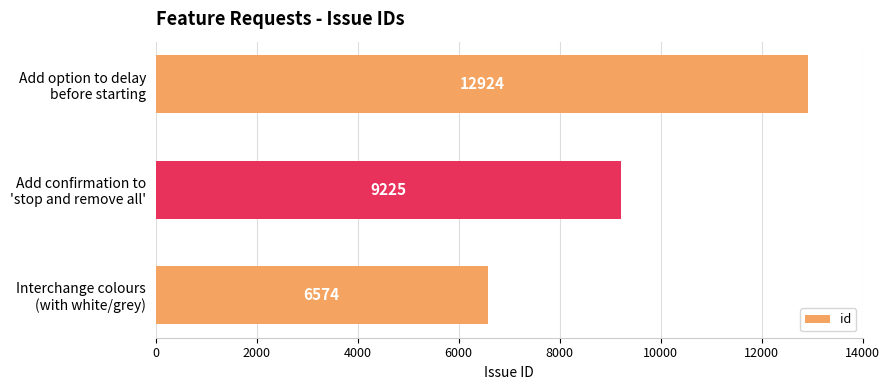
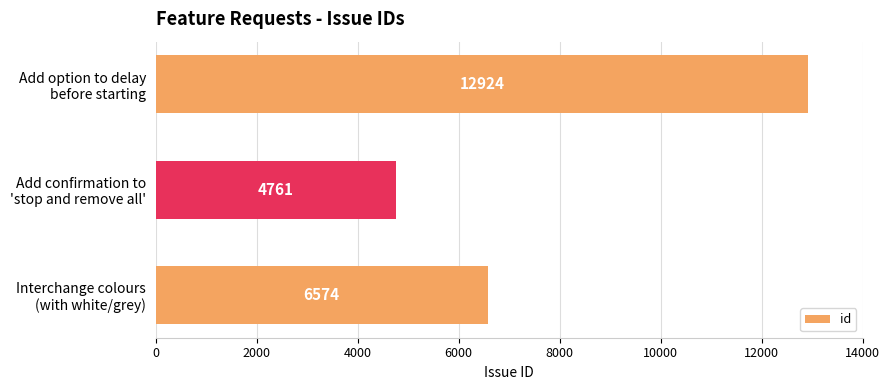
Add confirmation to 'stop and remove all': 9225 -> 4761
